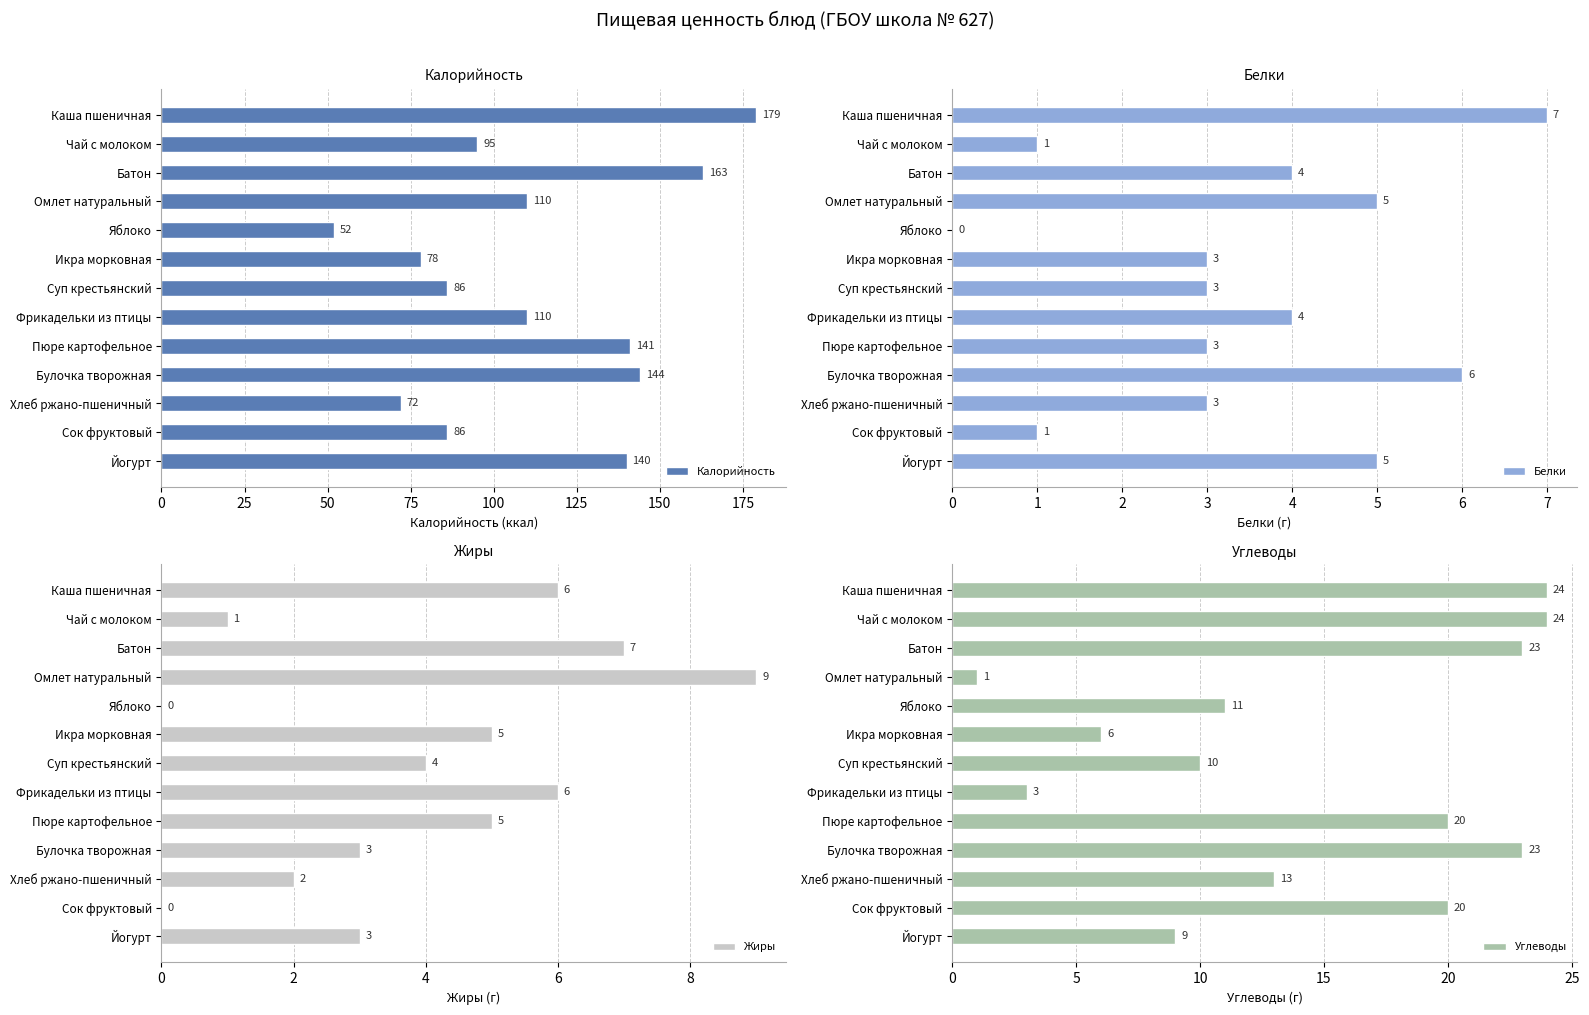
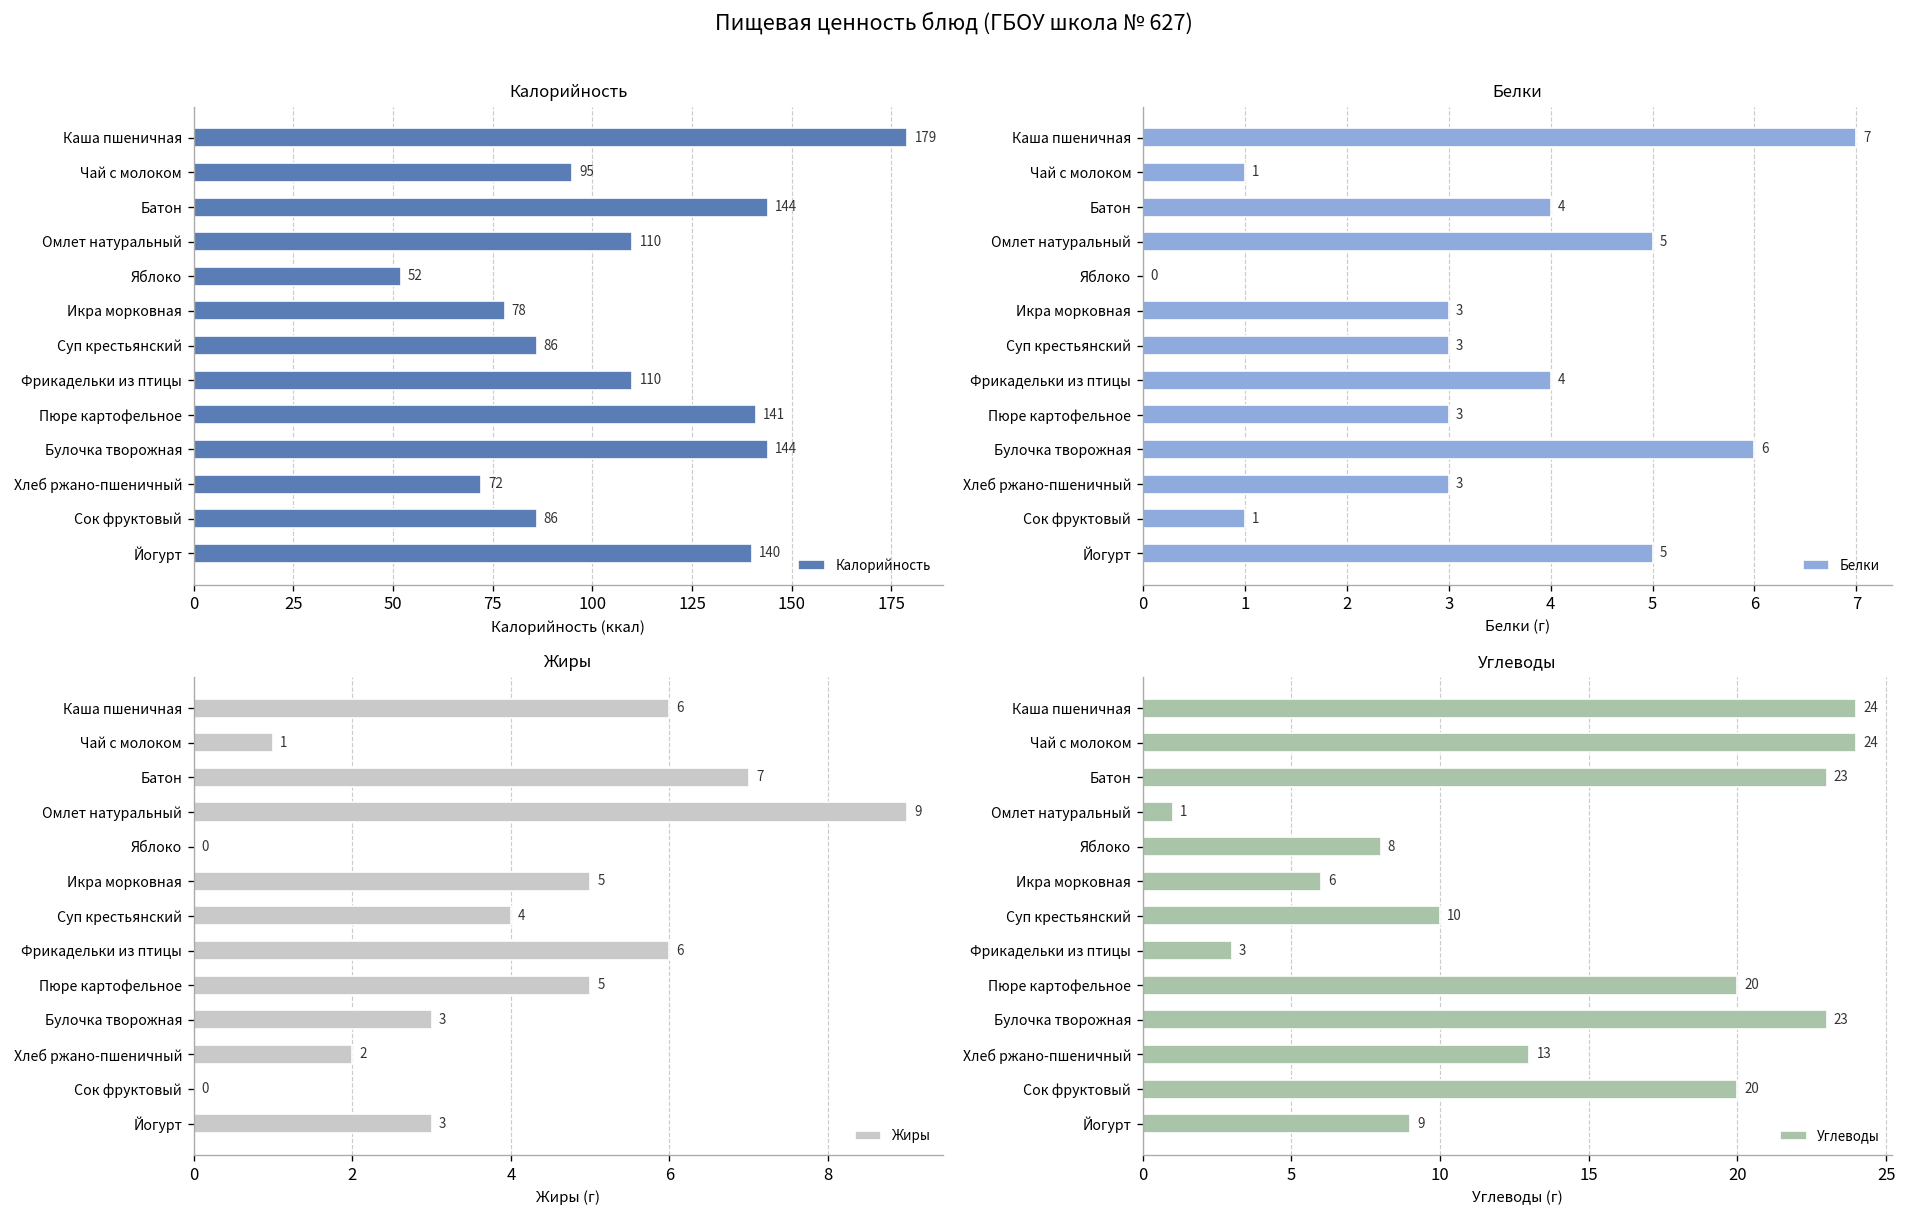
Калорийность, Батон: 163 -> 144
Углеводы, Яблоко: 11 -> 8
